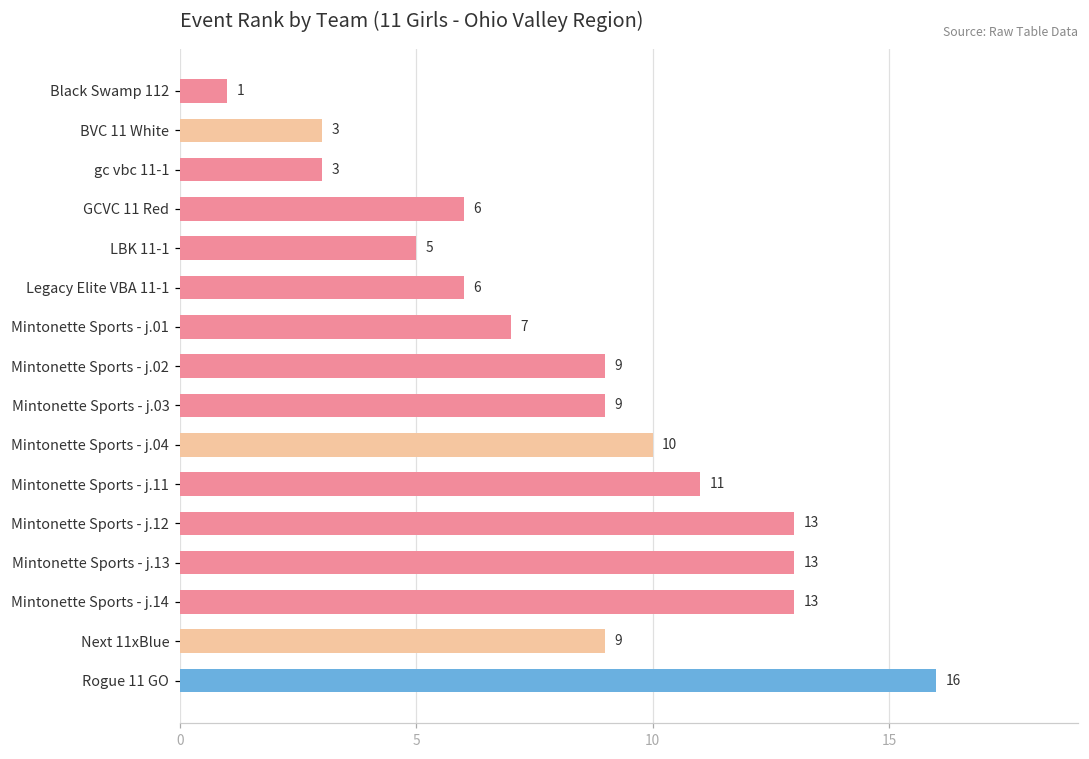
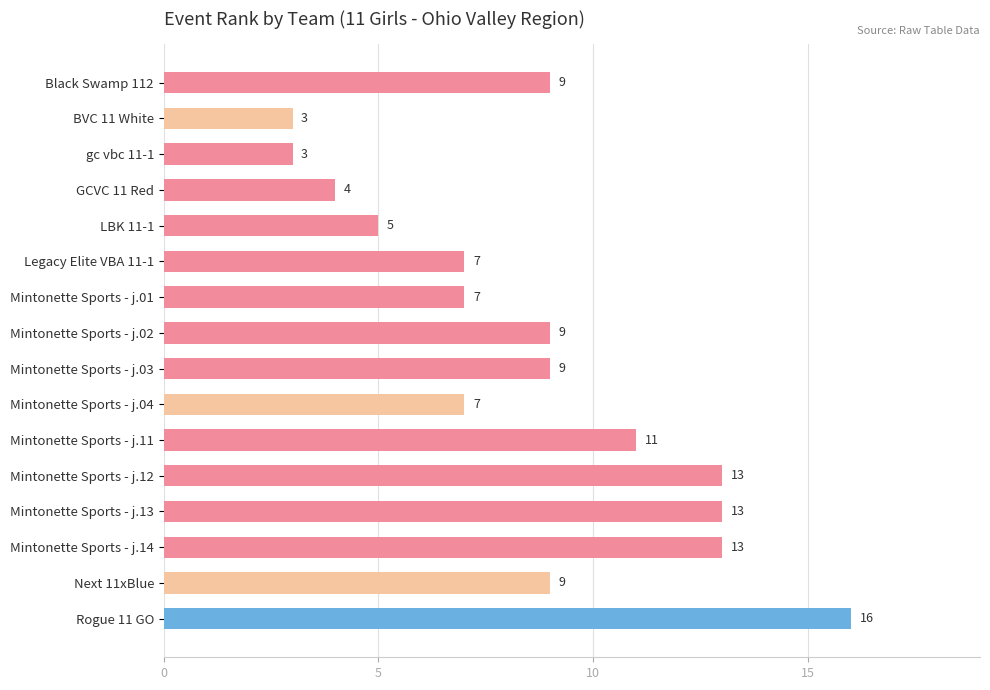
Black Swamp 112: 1 -> 9
GCVC 11 Red: 6 -> 4
Legacy Elite VBA 11-1: 6 -> 7
Mintonette Sports - j.04: 10 -> 7
